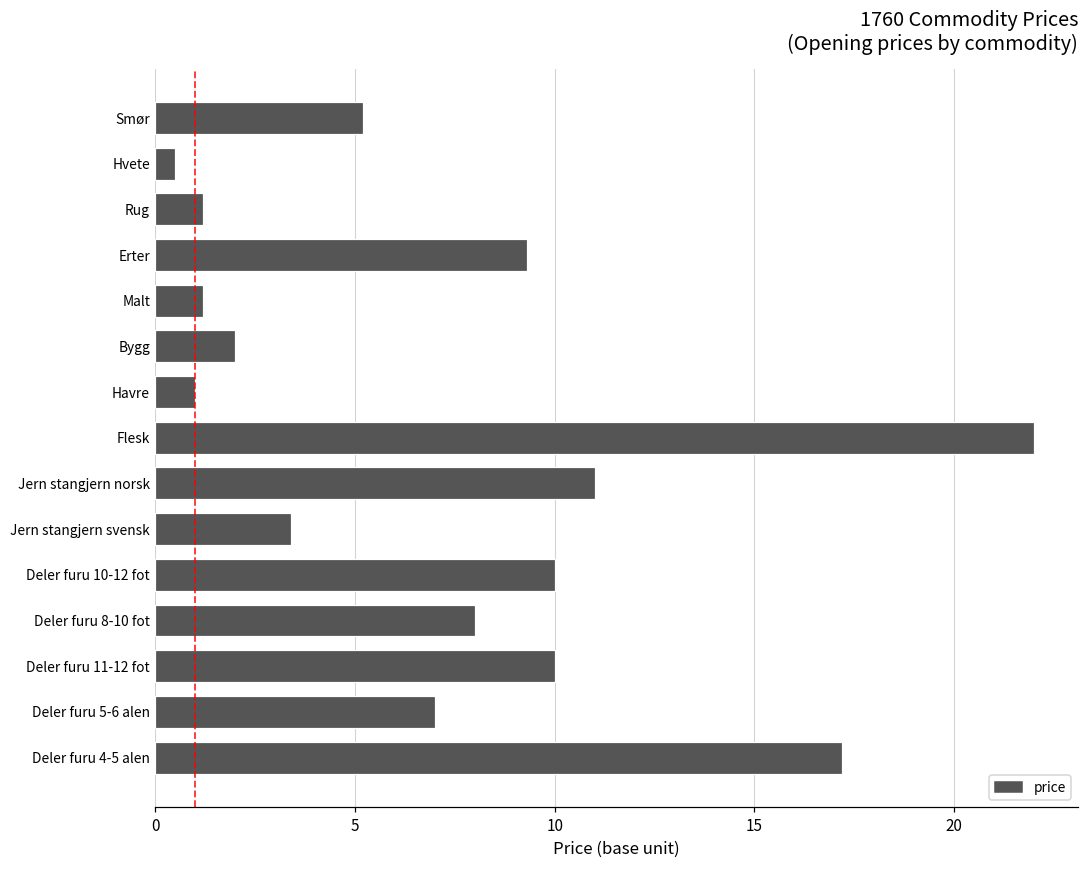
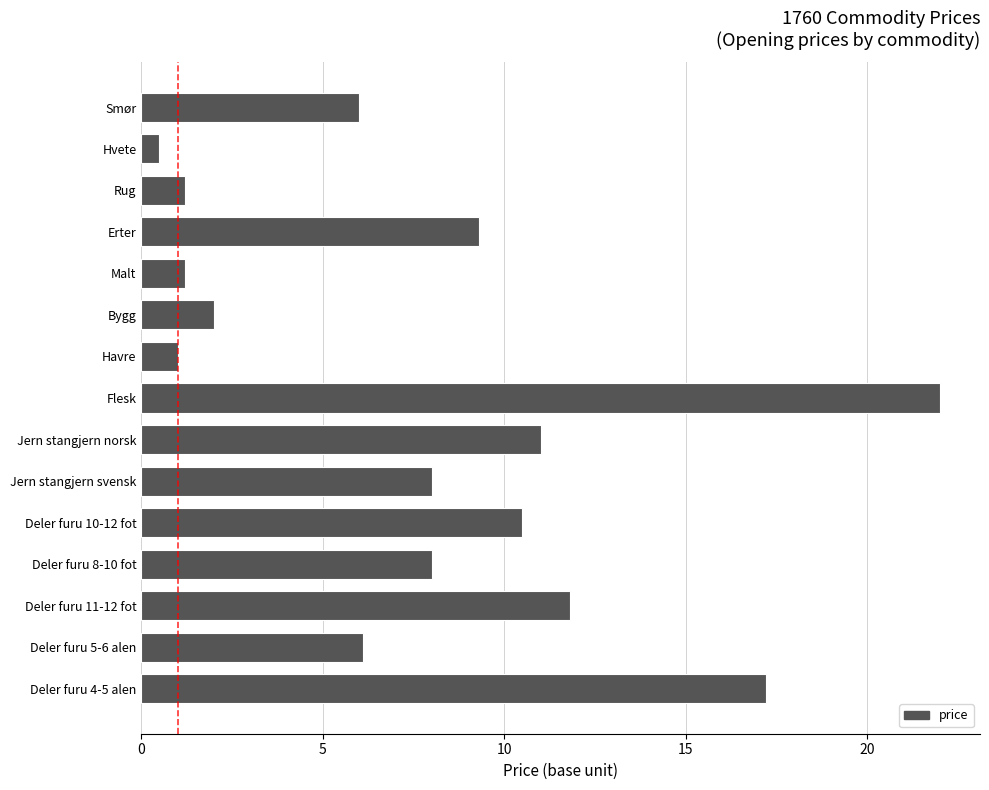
Smør: 5.2 -> 6.0
Jern stangjern svensk: 3.4 -> 8.0
Deler furu 10-12 fot: 10.0 -> 10.5
Deler furu 11-12 fot: 10.0 -> 11.8
Deler furu 5-6 alen: 7.0 -> 6.1
